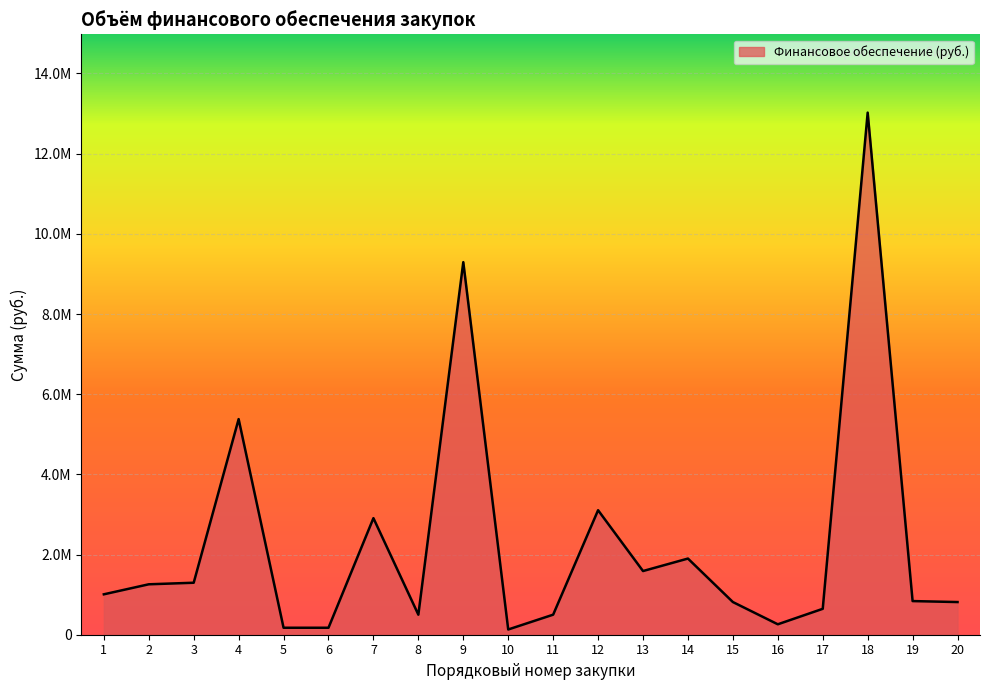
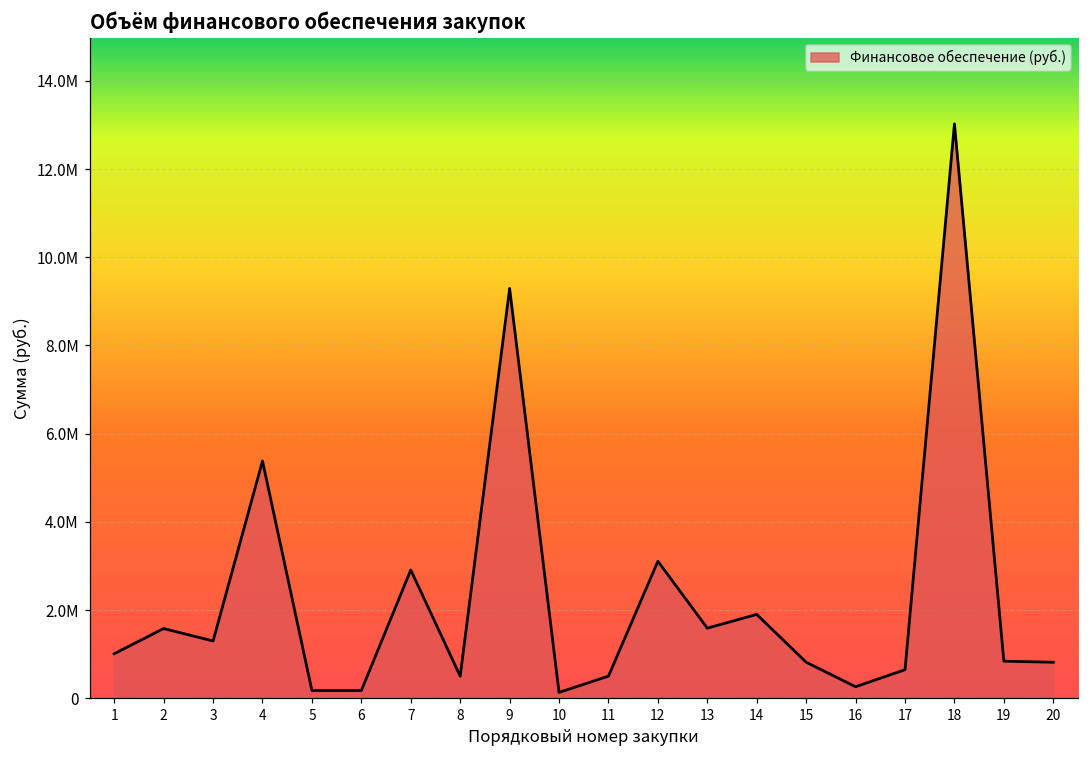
2: 1300000 -> 1600000
